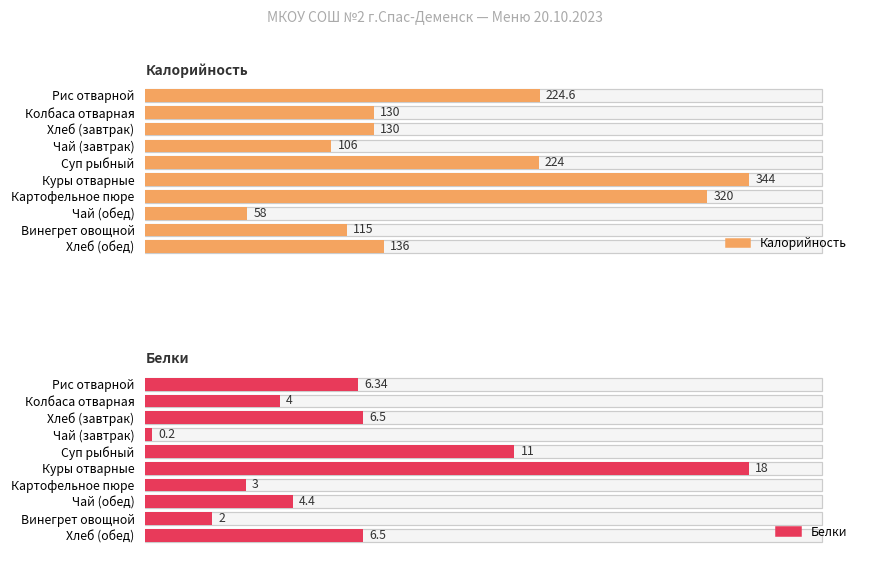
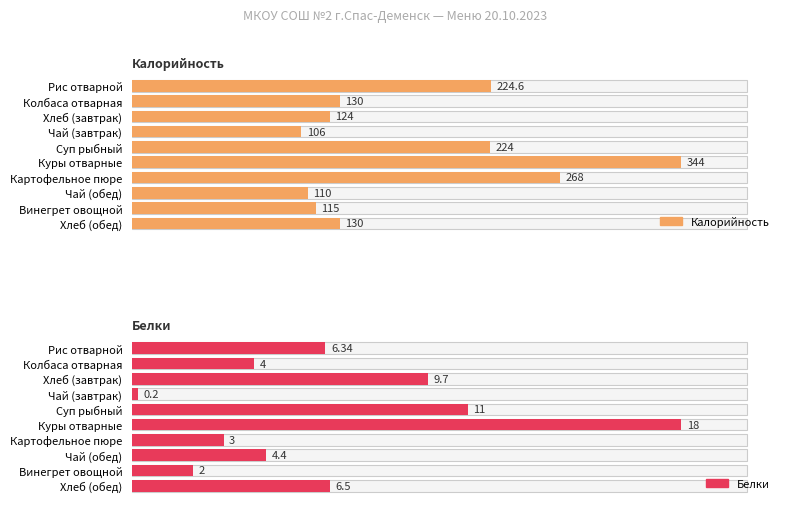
Калорийность, Хлеб (завтрак): 130 -> 124
Калорийность, Картофельное пюре: 320 -> 268
Калорийность, Чай (обед): 58 -> 110
Калорийность, Хлеб (обед): 136 -> 130
Белки, Хлеб (завтрак): 6.5 -> 9.7
